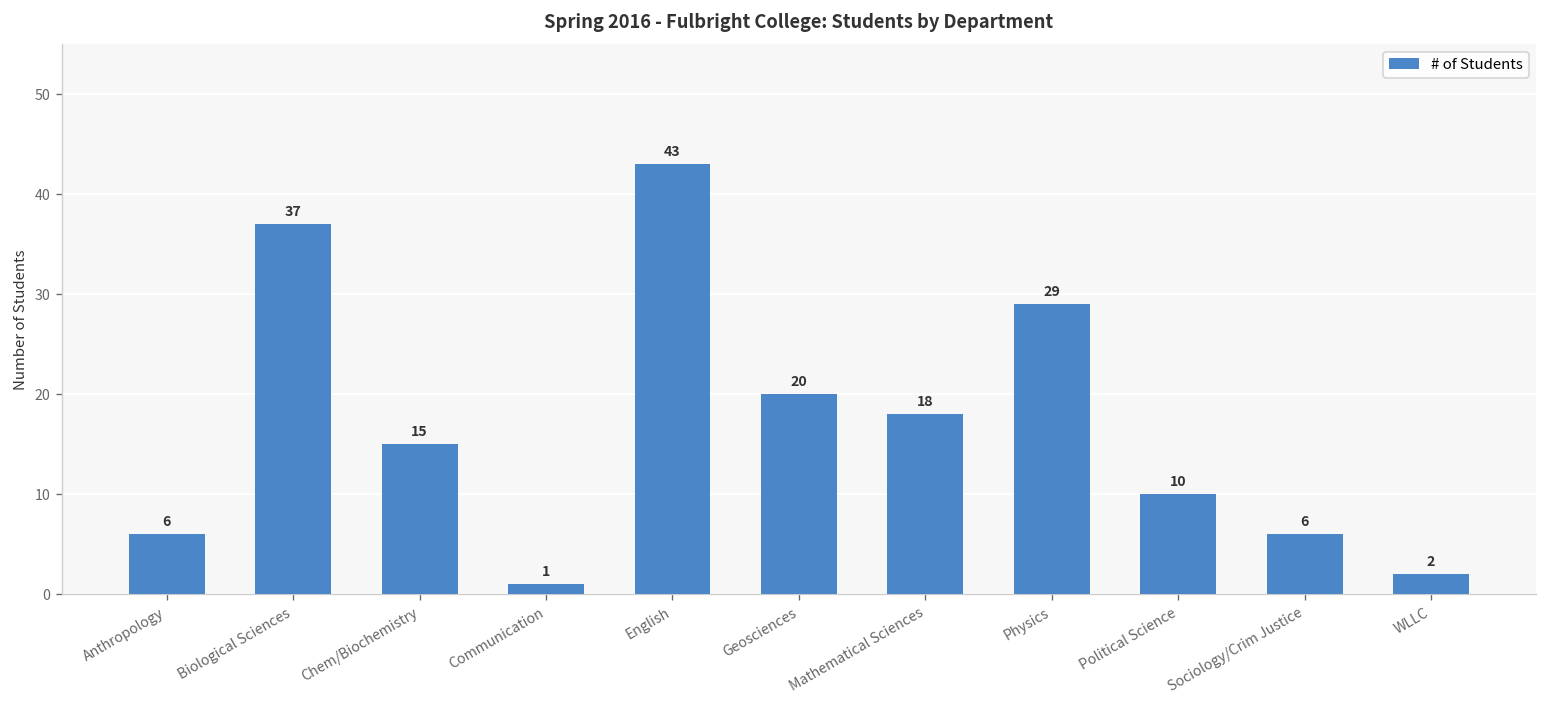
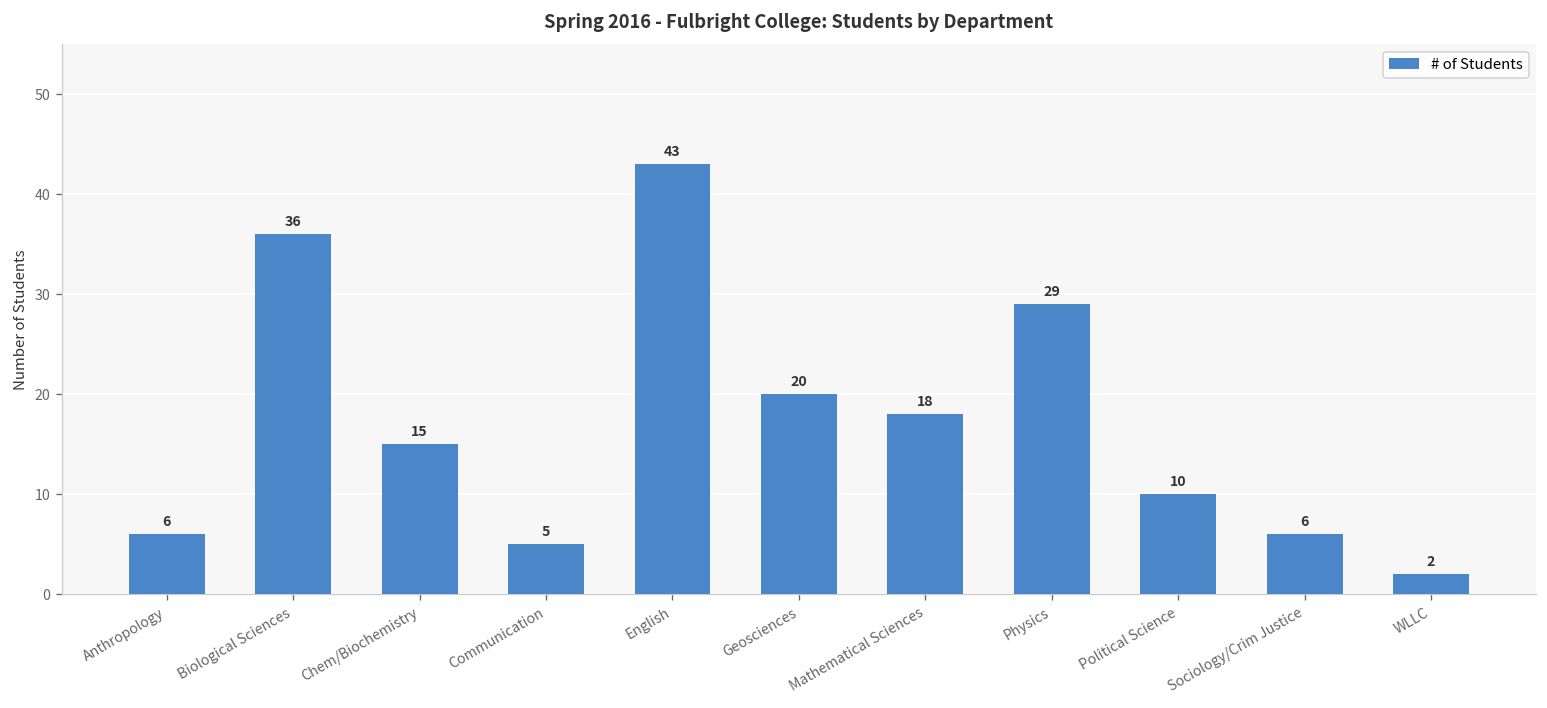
Biological Sciences: 37 -> 36
Communication: 1 -> 5
